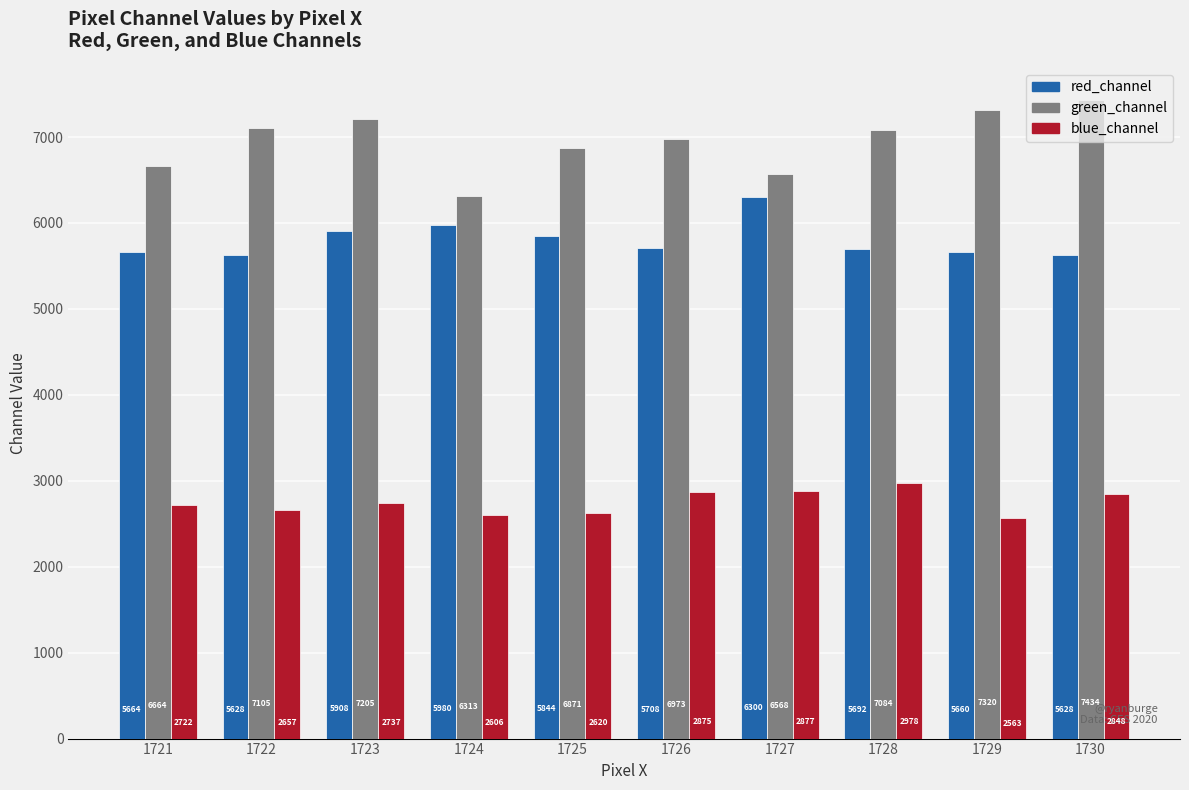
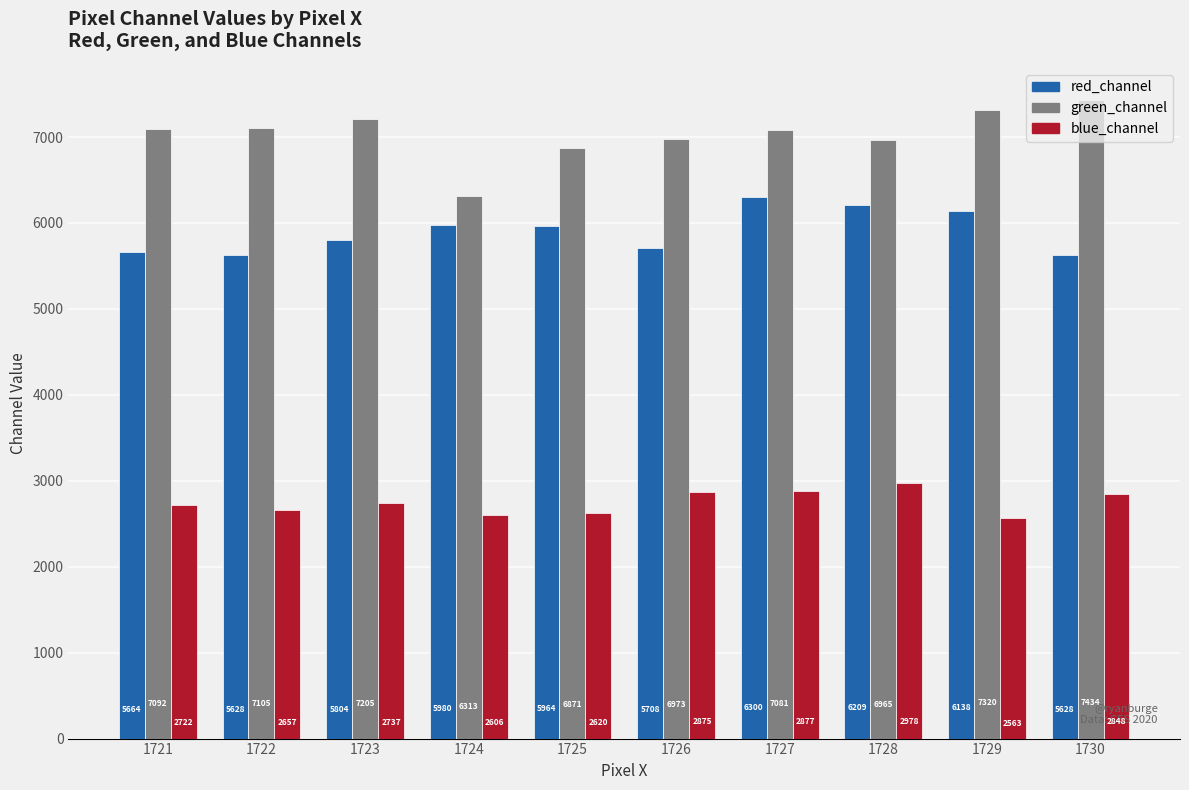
green_channel, 1721: 6664 -> 7092
red_channel, 1723: 5908 -> 5804
red_channel, 1725: 5844 -> 5964
green_channel, 1727: 6568 -> 7081
red_channel, 1728: 5692 -> 6209
green_channel, 1728: 7084 -> 6965
red_channel, 1729: 5660 -> 6138
